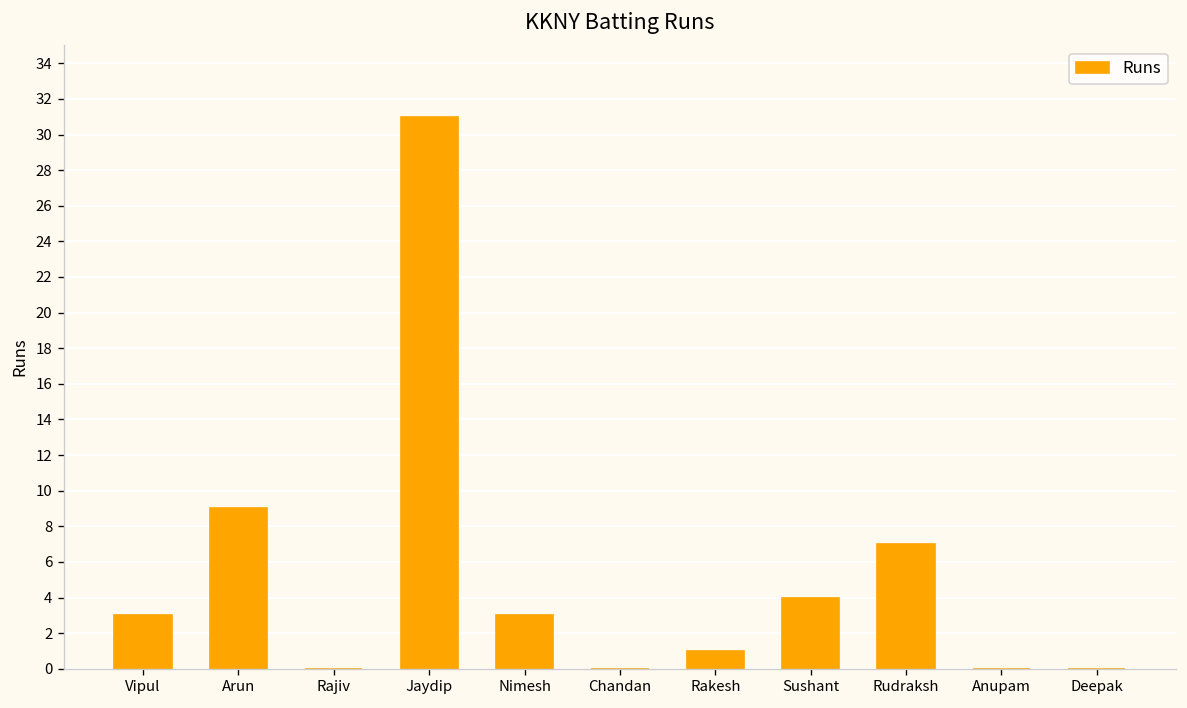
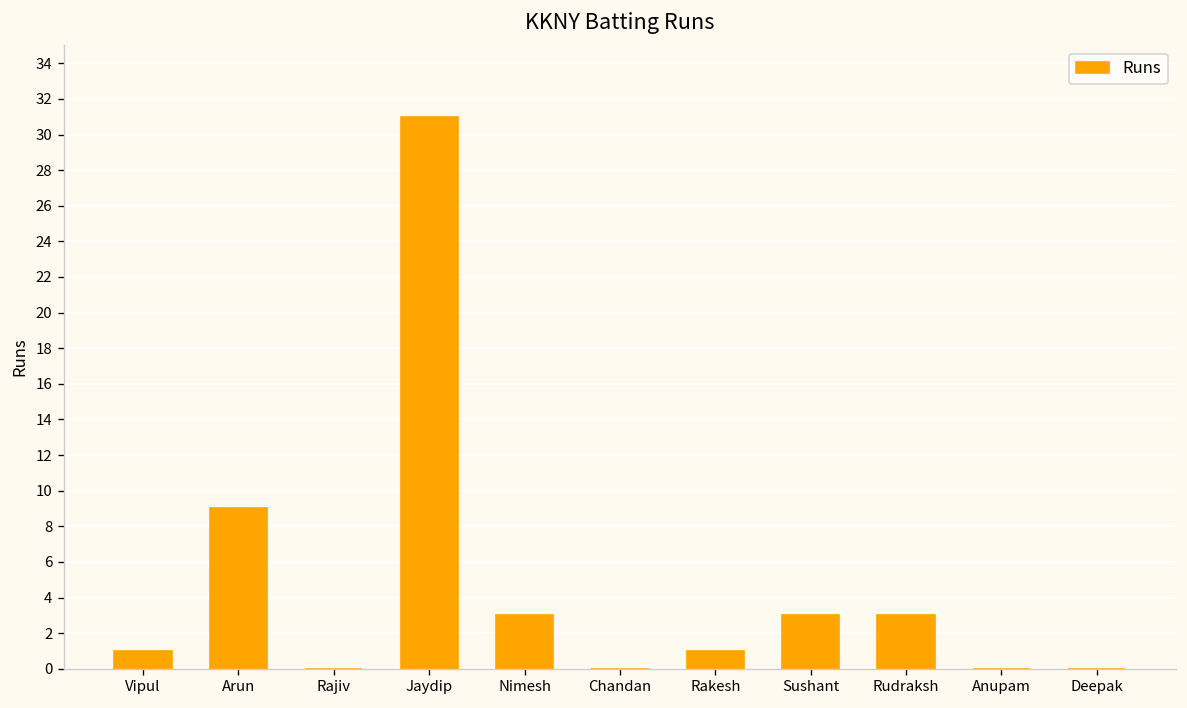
Vipul: 3 -> 1
Sushant: 4 -> 3
Rudraksh: 7 -> 3
